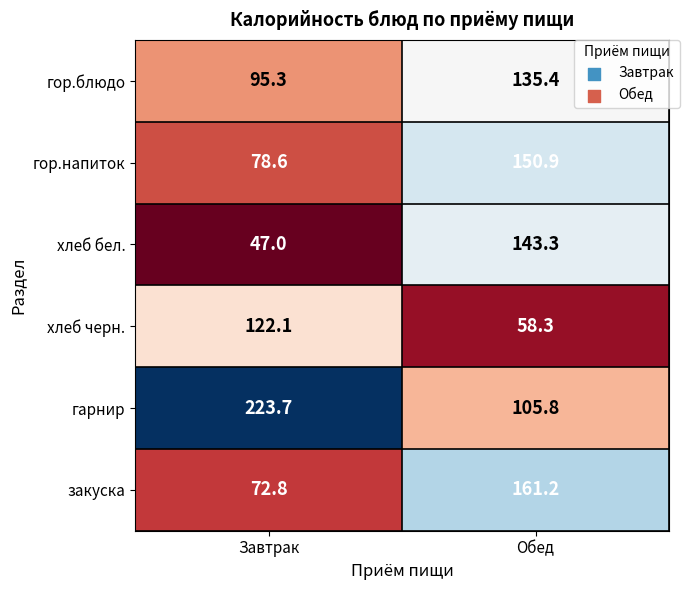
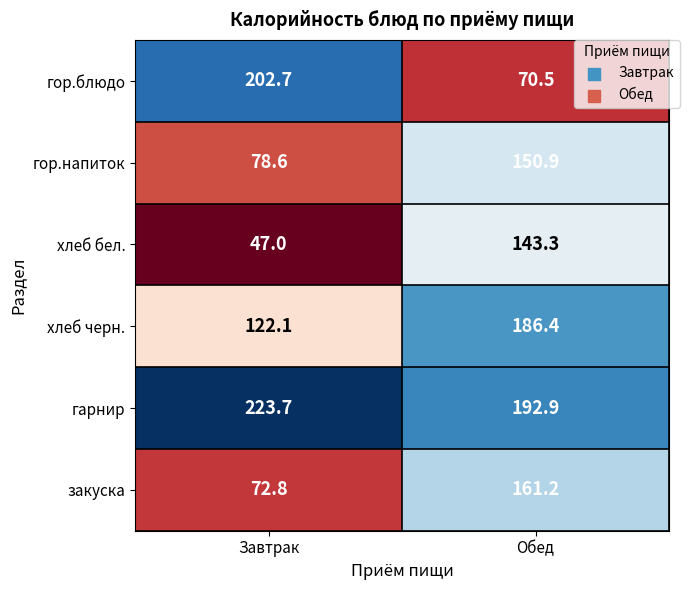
гор.блюдо, Завтрак: 95.3 -> 202.7
гор.блюдо, Обед: 135.4 -> 70.5
хлеб черн., Обед: 58.3 -> 186.4
гарнир, Обед: 105.8 -> 192.9
